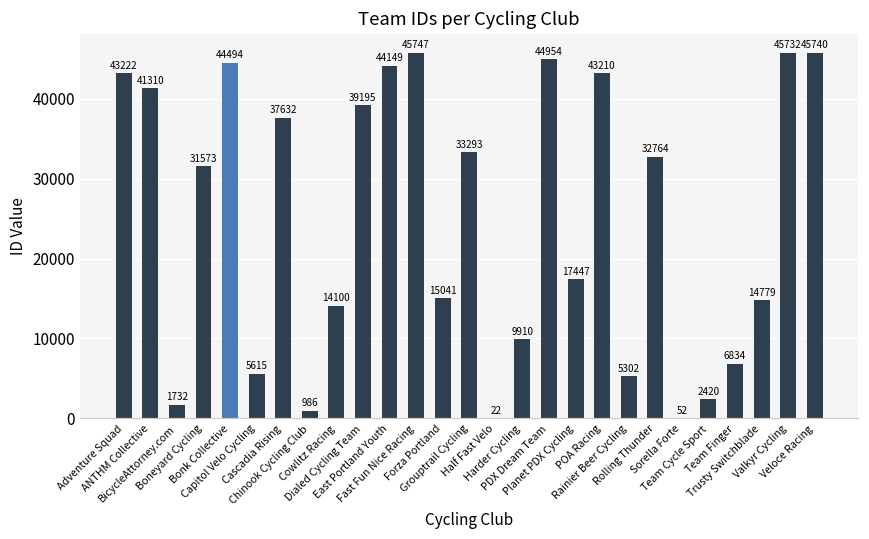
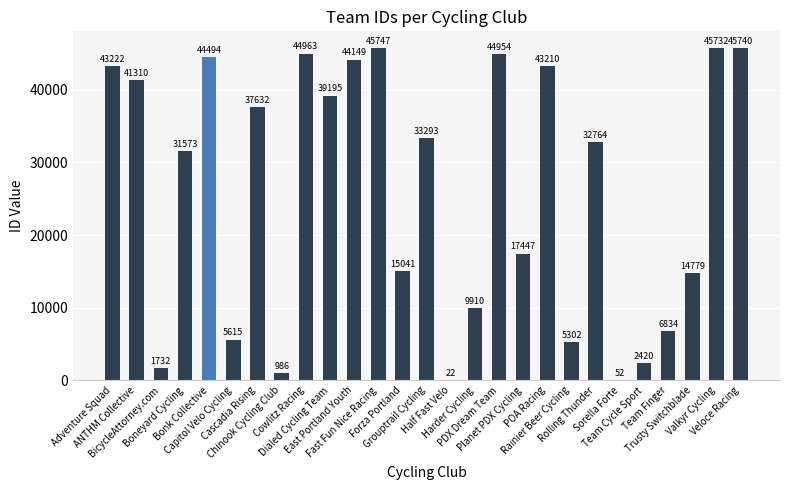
Cowlitz Racing: 14100 -> 44963
